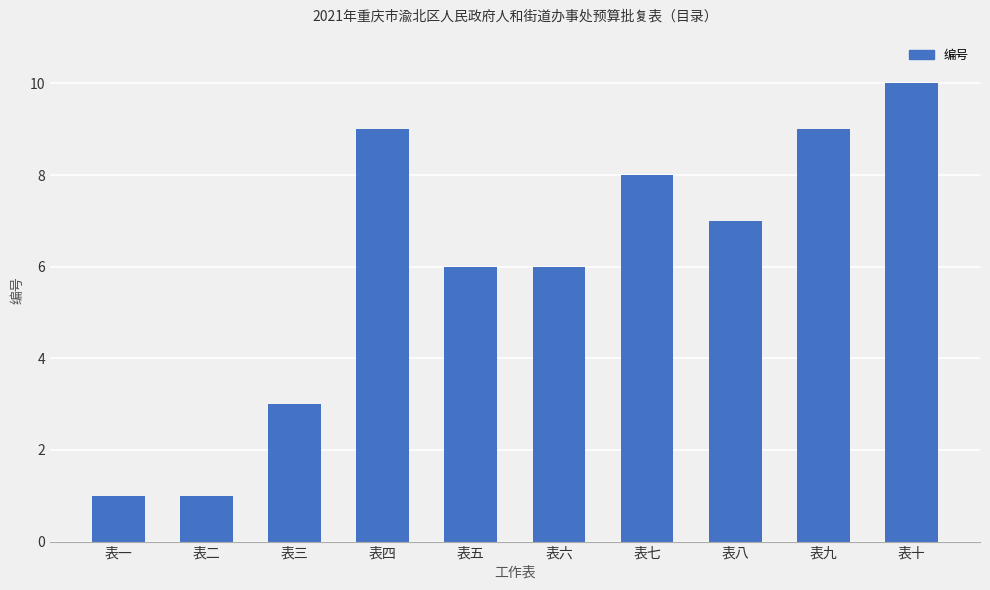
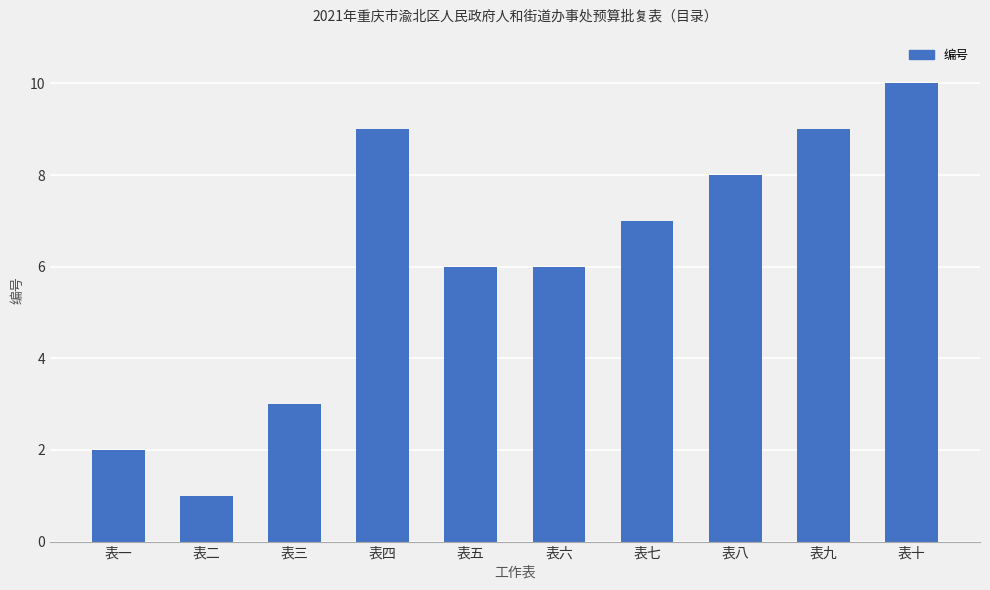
表一: 1 -> 2
表七: 8 -> 7
表八: 7 -> 8
